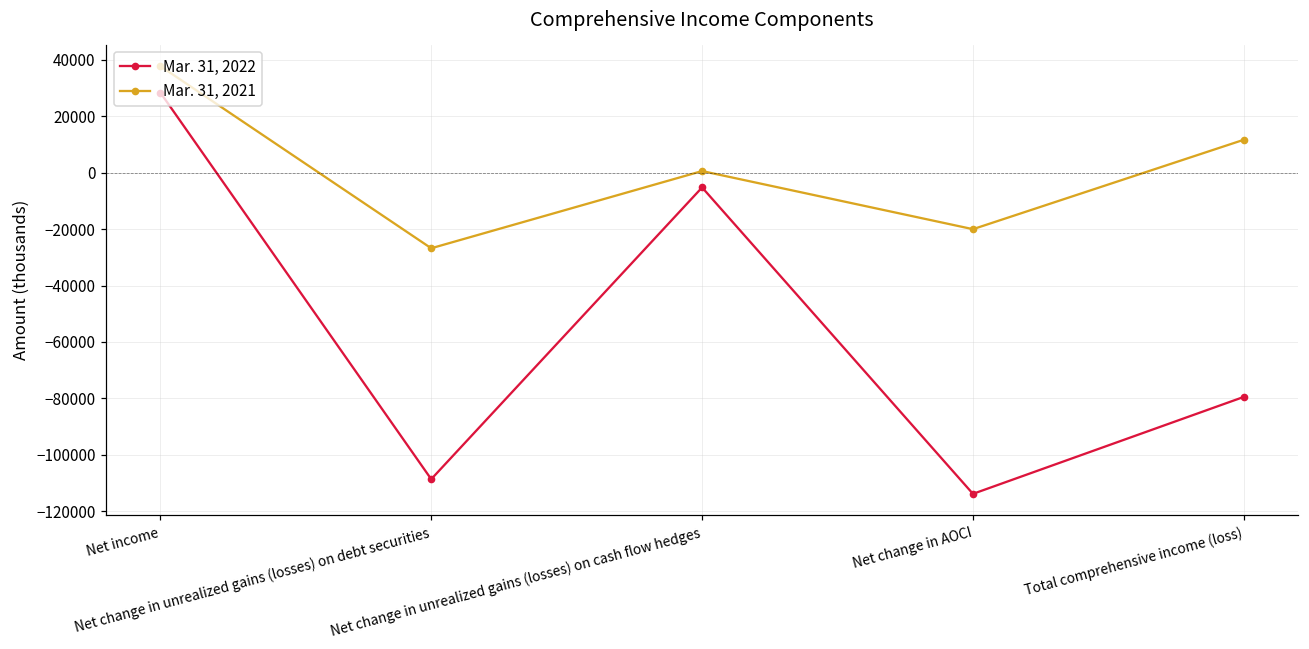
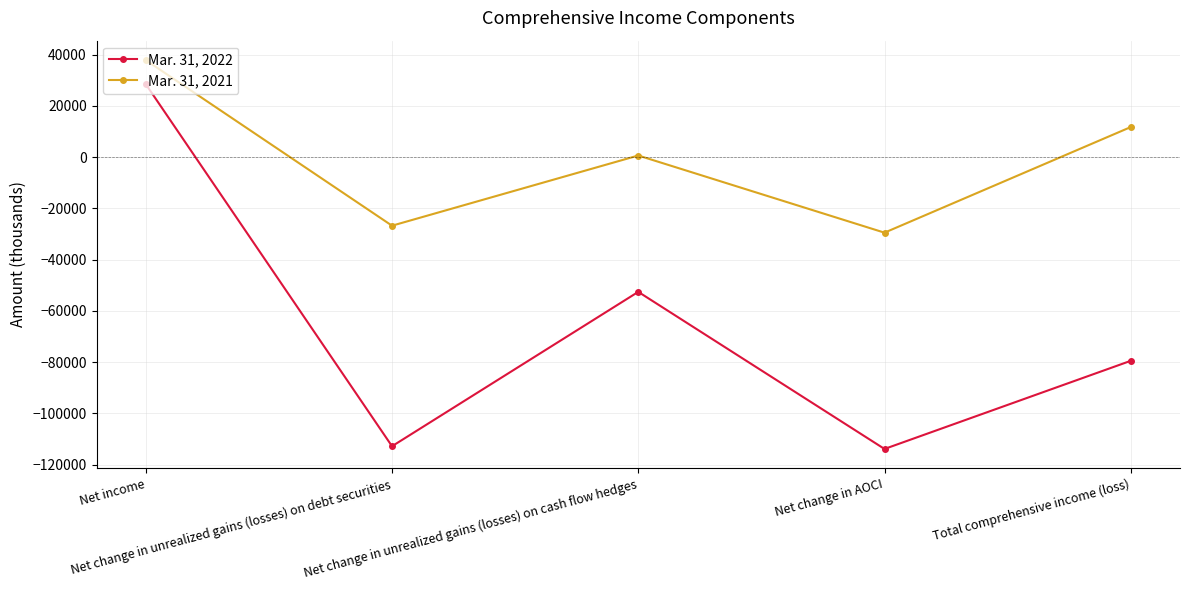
Mar. 31, 2022, Net change in unrealized gains (losses) on debt securities: -109000 -> -113000
Mar. 31, 2022, Net change in unrealized gains (losses) on cash flow hedges: -5000 -> -53000
Mar. 31, 2021, Net change in AOCI: -20000 -> -29000
